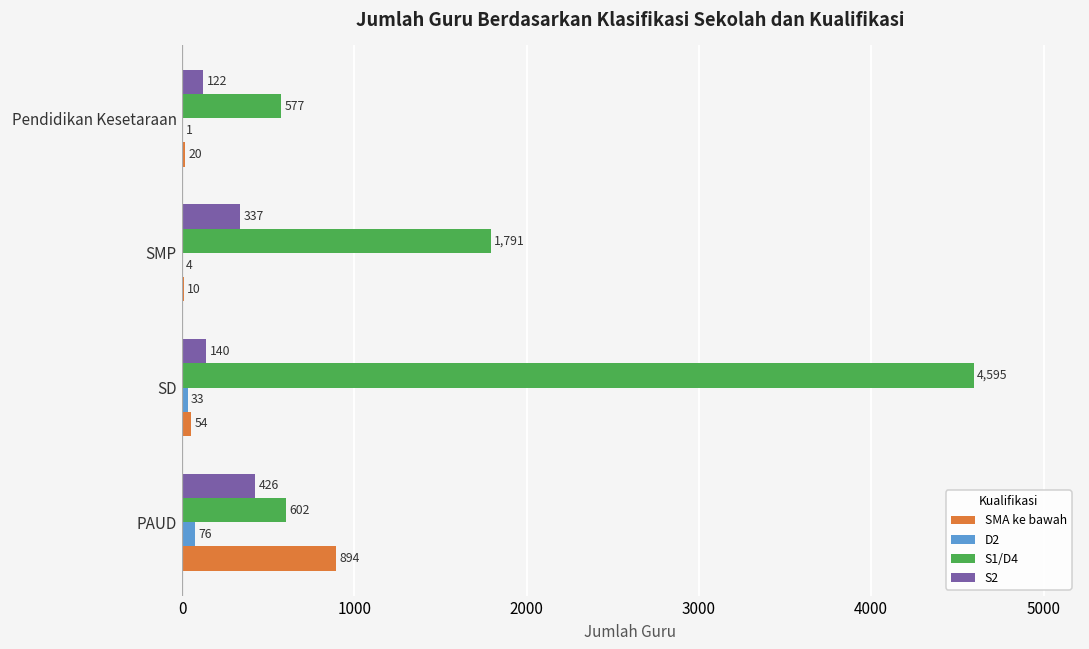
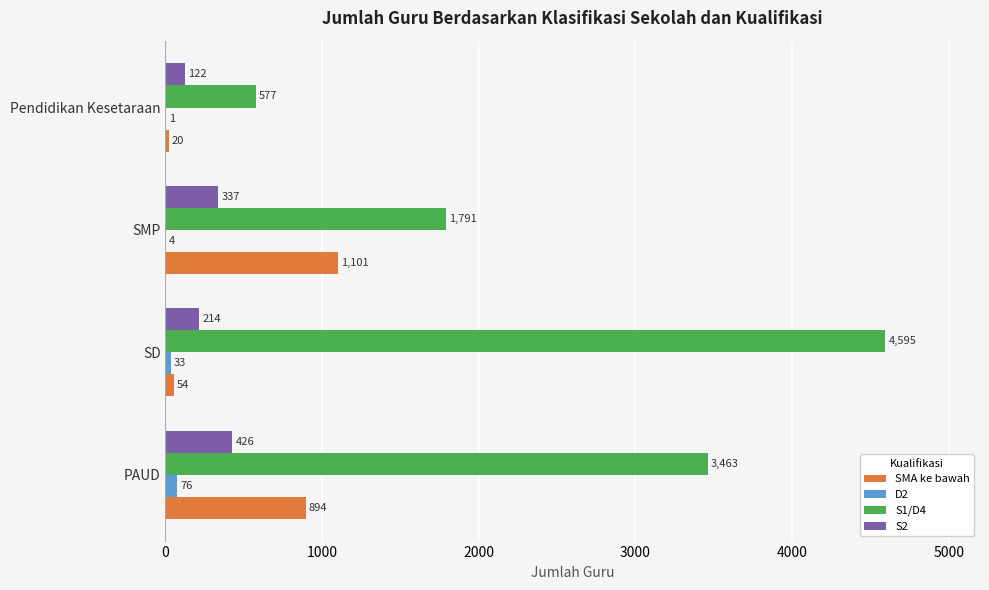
SMA ke bawah, SMP: 10 -> 1,101
S2, SD: 140 -> 214
S1/D4, PAUD: 602 -> 3,463
